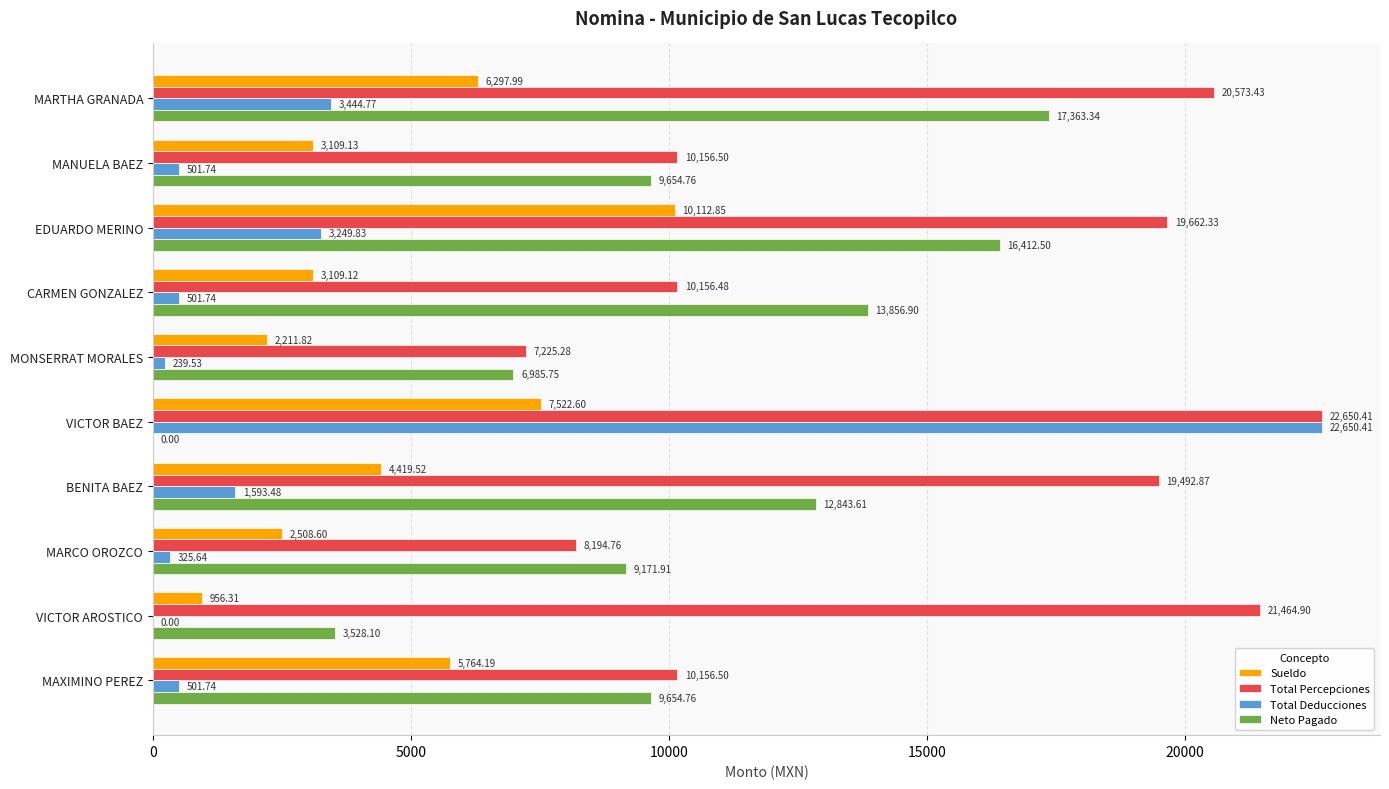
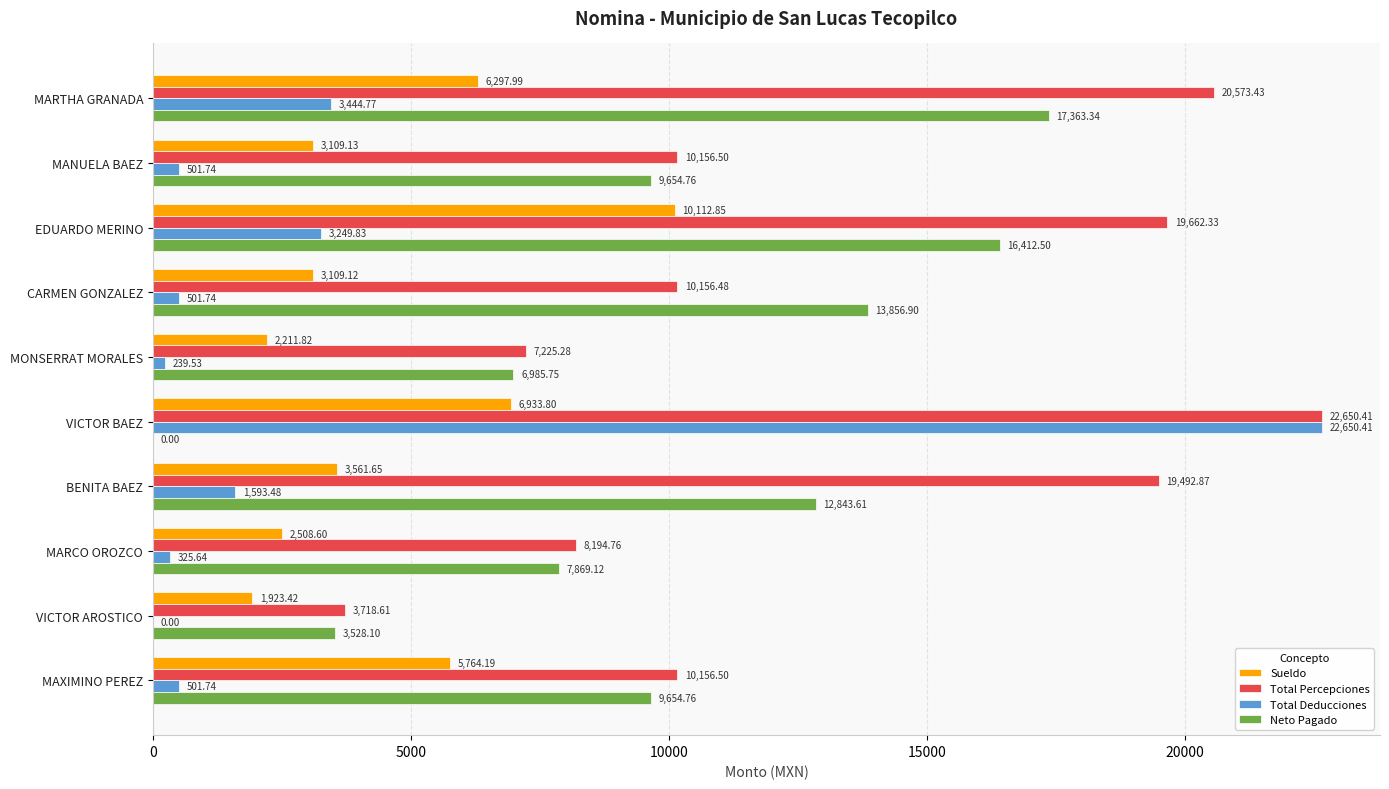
Sueldo, VICTOR BAEZ: 7,522.60 -> 6,933.80
Sueldo, BENITA BAEZ: 4,419.52 -> 3,561.65
Neto Pagado, MARCO OROZCO: 9,171.91 -> 7,869.12
Sueldo, VICTOR AROSTICO: 956.31 -> 1,923.42
Total Percepciones, VICTOR AROSTICO: 21,464.90 -> 3,718.61
